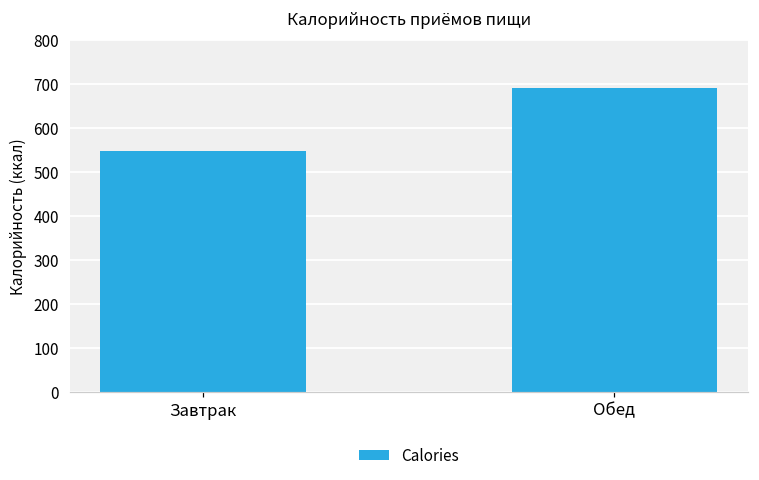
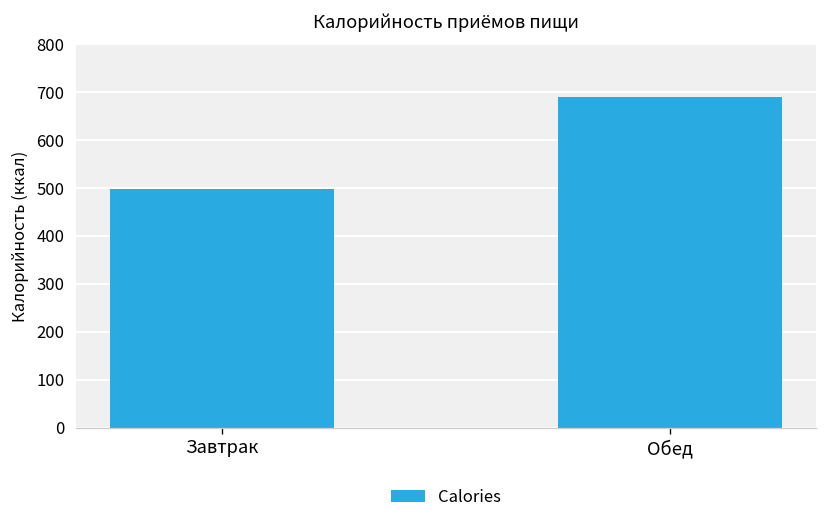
Завтрак: 550 -> 500
